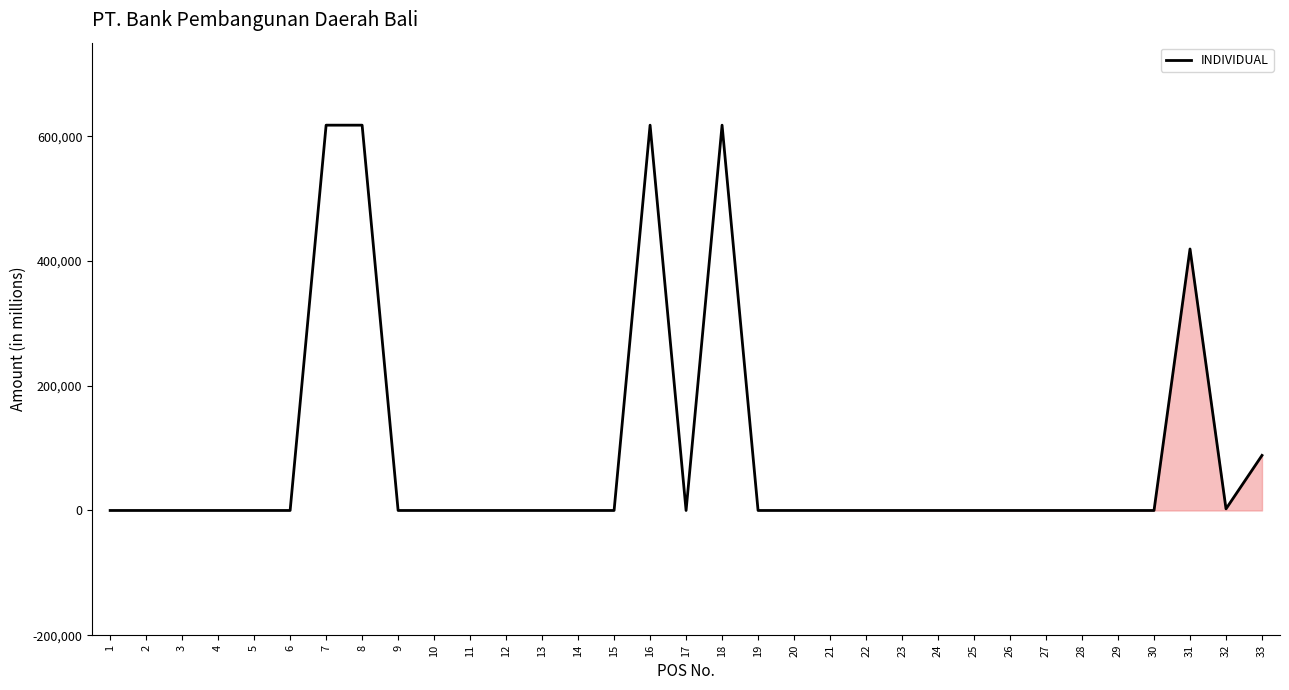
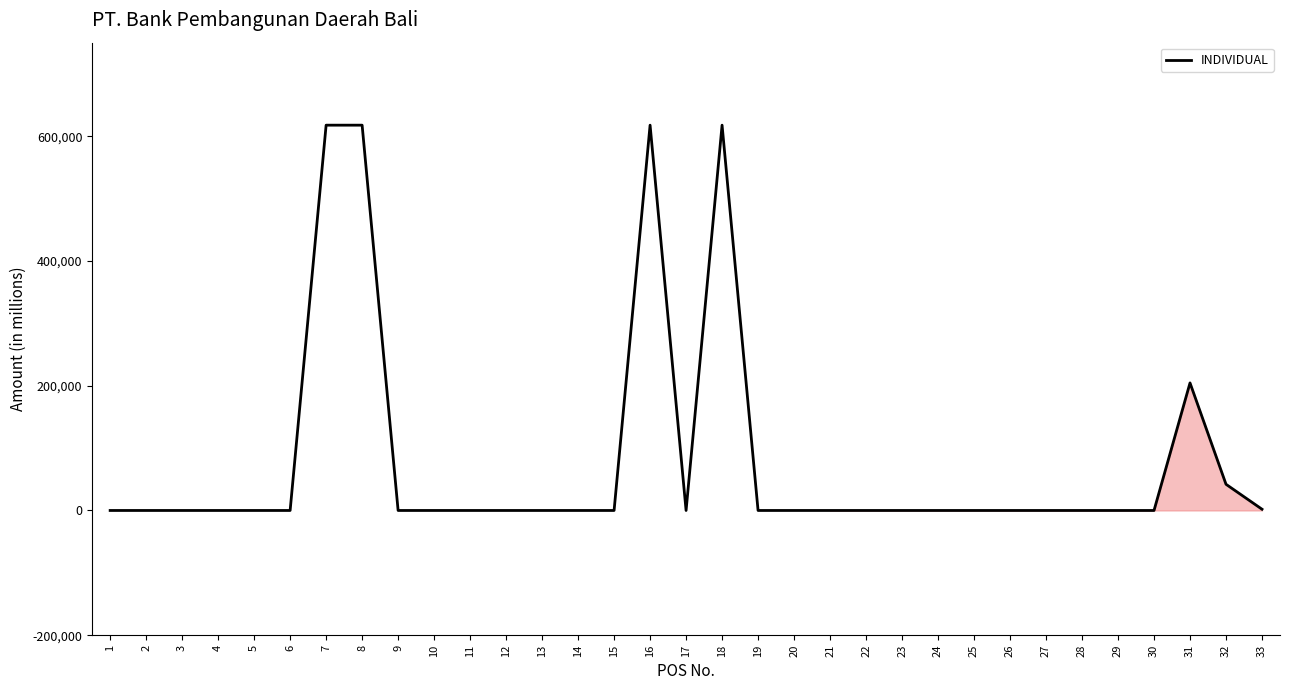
INDIVIDUAL, 31: 420,000 -> 200,000
INDIVIDUAL, 32: 0 -> 40,000
INDIVIDUAL, 33: 90,000 -> 0
